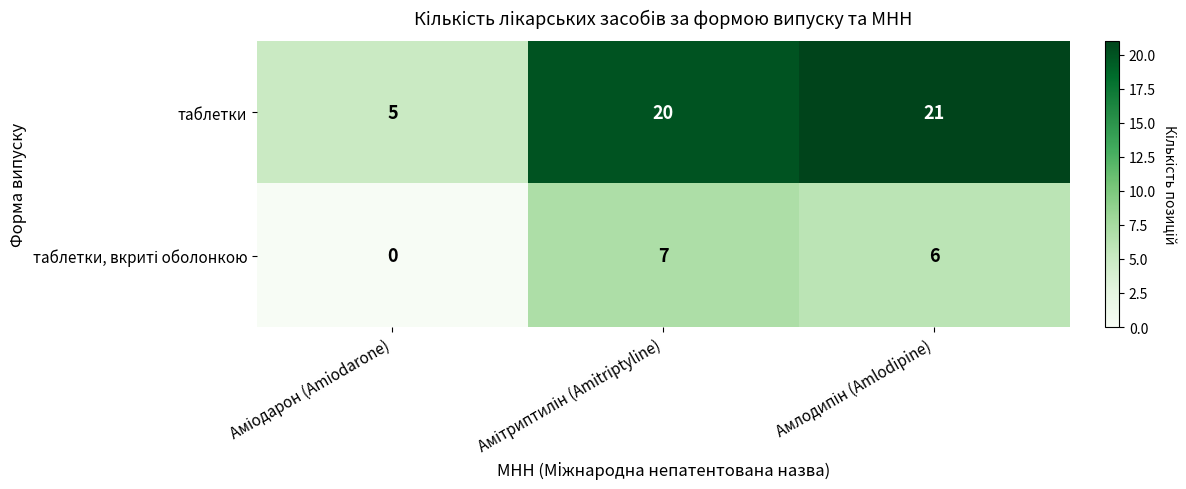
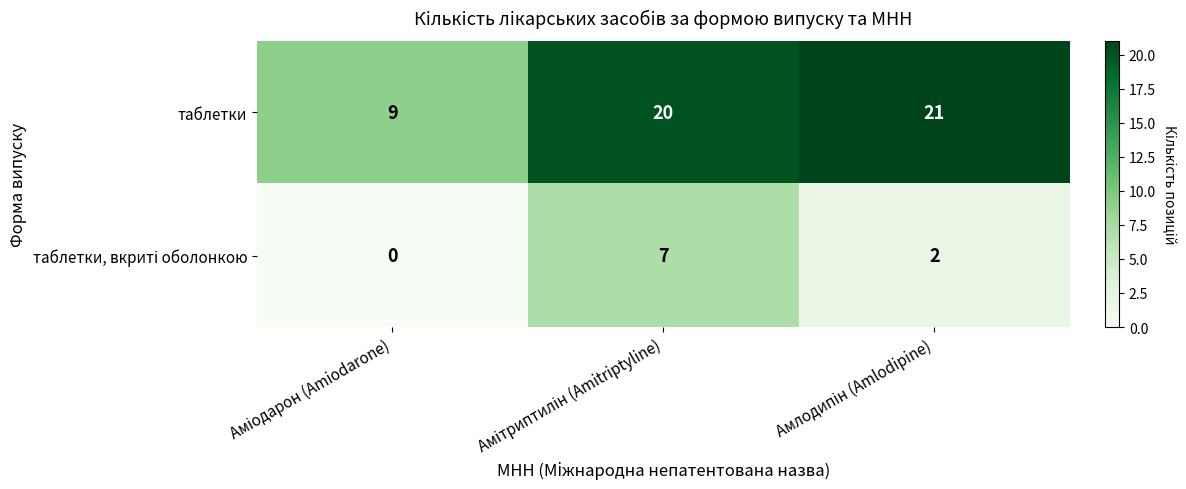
таблетки, Аміодарон (Amiodarone): 5 -> 9
таблетки, вкриті оболонкою, Амлодипін (Amlodipine): 6 -> 2
